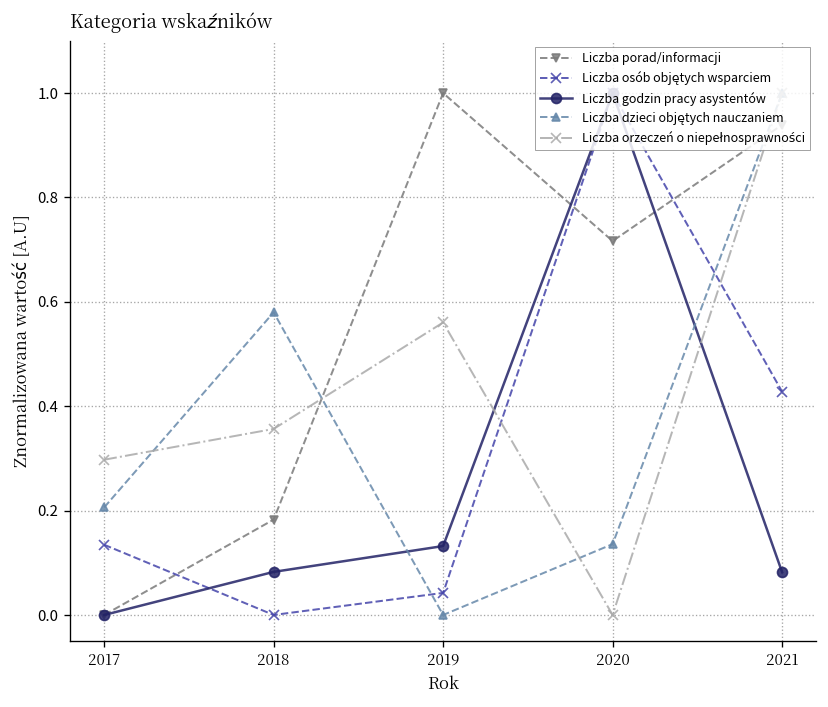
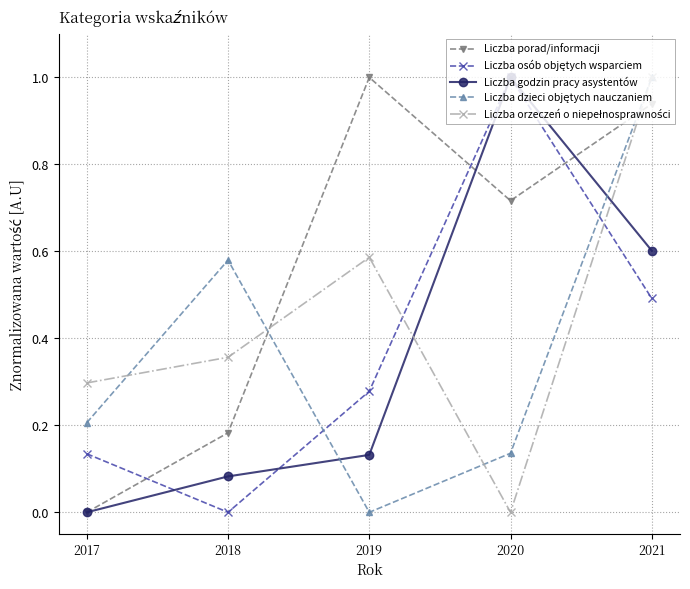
Liczba osób objętych wsparciem, 2019: 0.04 -> 0.28
Liczba orzeczeń o niepełnosprawności, 2019: 0.56 -> 0.59
Liczba osób objętych wsparciem, 2021: 0.43 -> 0.49
Liczba godzin pracy asystentów, 2021: 0.08 -> 0.60
